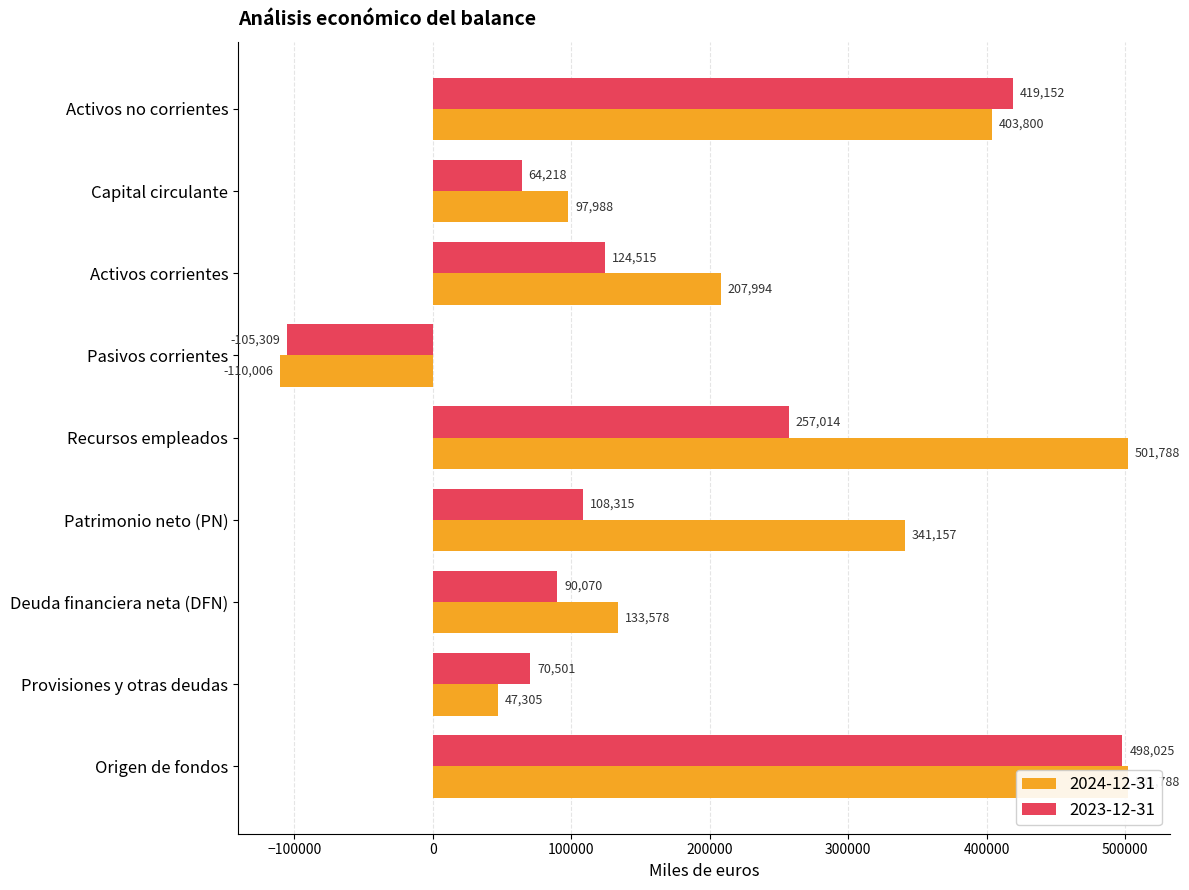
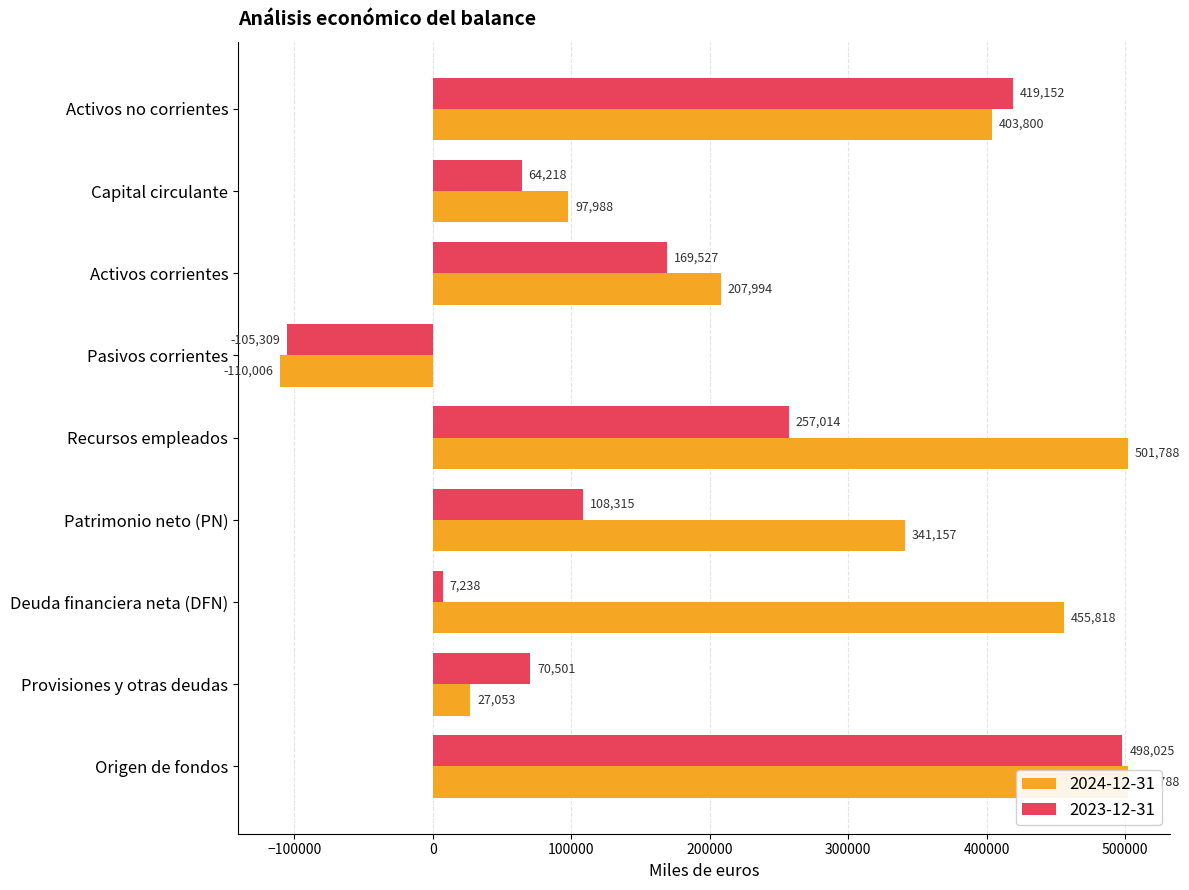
2023-12-31, Activos corrientes: 124,515 -> 169,527
2023-12-31, Deuda financiera neta (DFN): 90,070 -> 7,238
2024-12-31, Deuda financiera neta (DFN): 133,578 -> 455,818
2024-12-31, Provisiones y otras deudas: 47,305 -> 27,053
